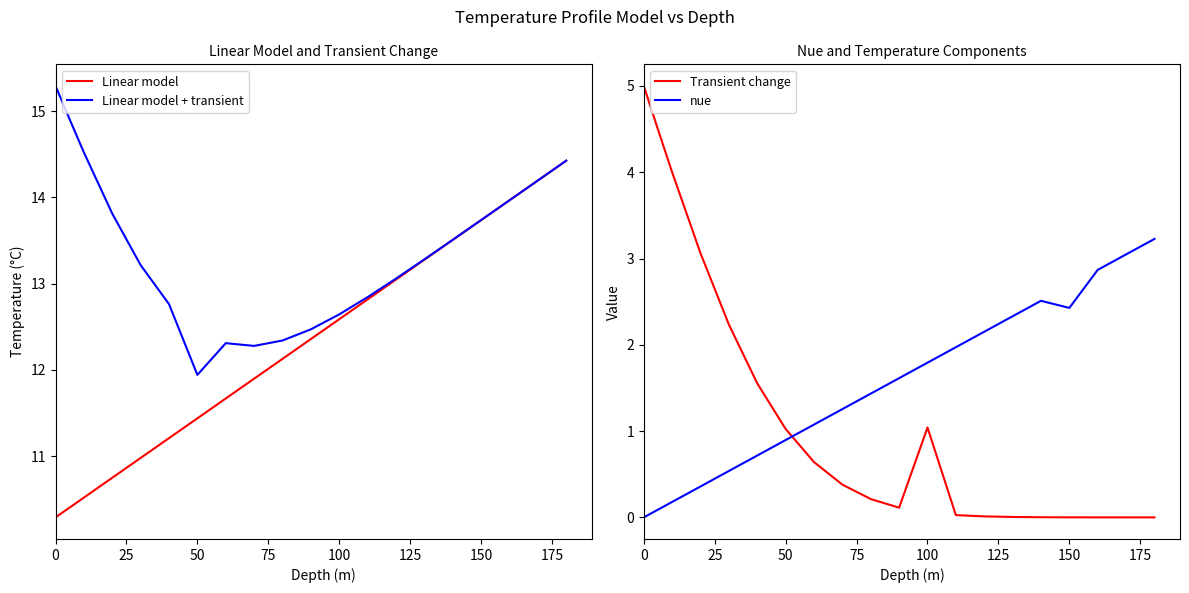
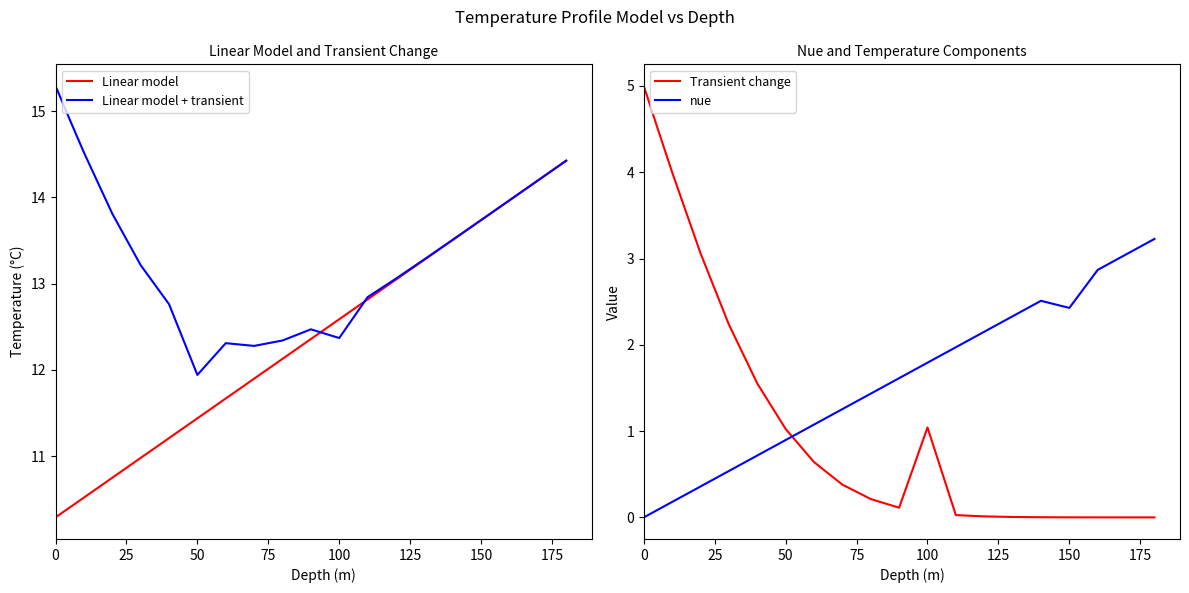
Linear Model and Transient Change, Linear model + transient, 100: 12.6 -> 12.4
